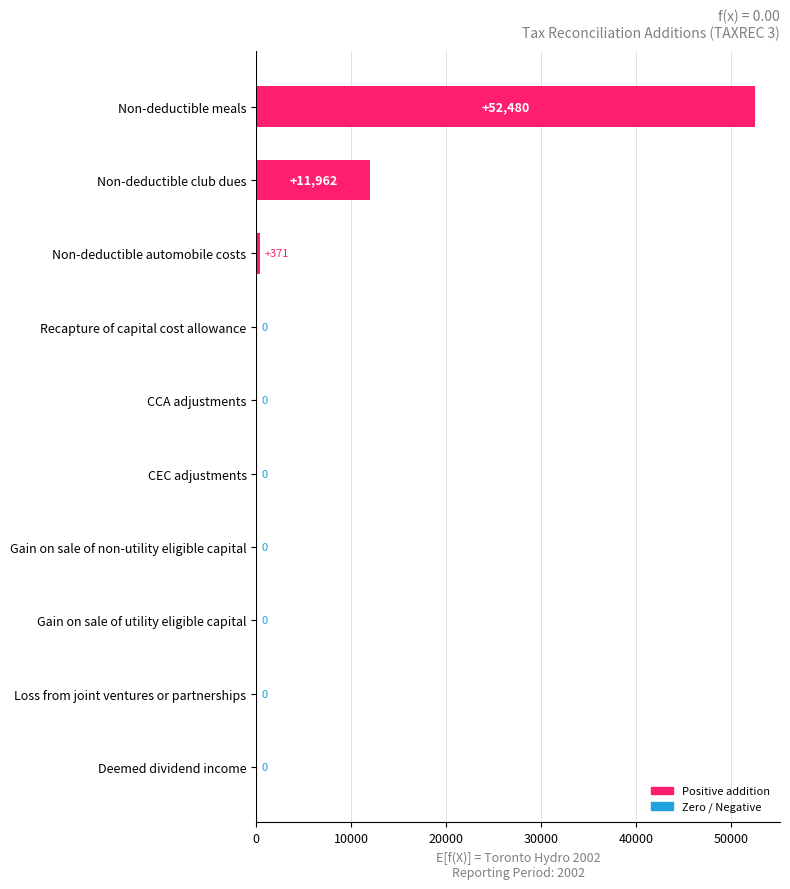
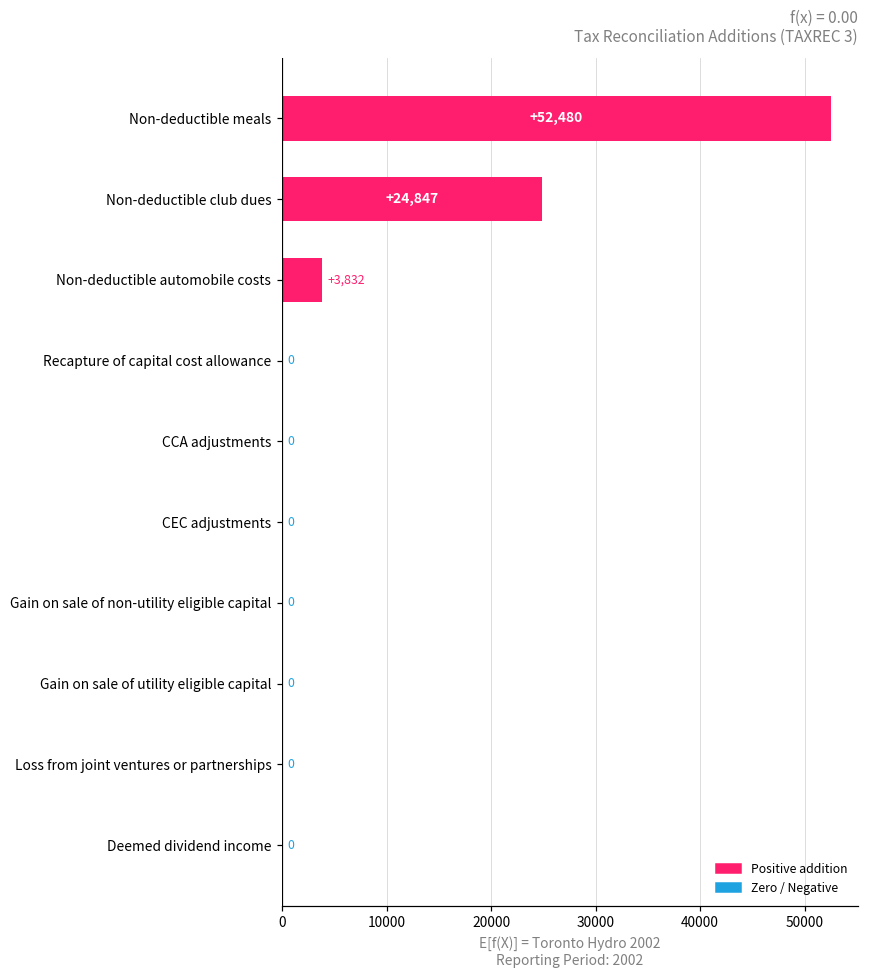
Non-deductible club dues: +11,962 -> +24,847
Non-deductible automobile costs: +371 -> +3,832
